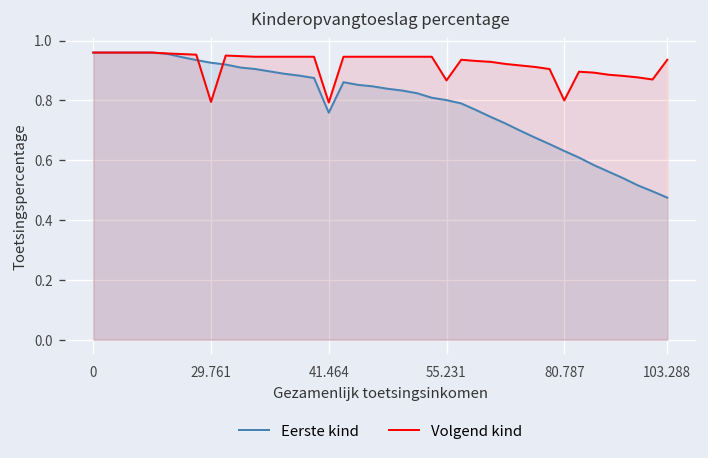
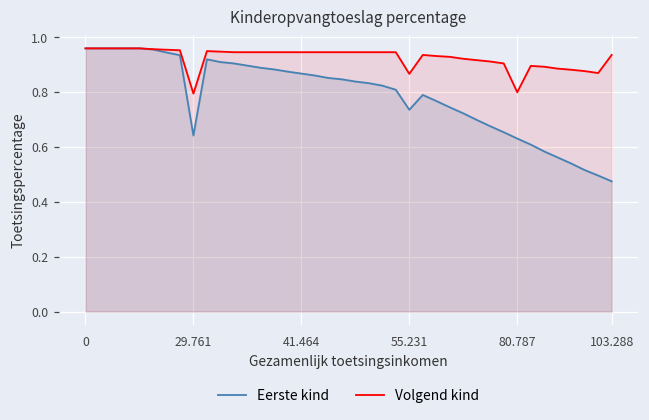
Eerste kind, 29.761: 0.93 -> 0.64
Eerste kind, 41.464: 0.76 -> 0.87
Volgend kind, 41.464: 0.79 -> 0.95
Eerste kind, 55.231: 0.80 -> 0.74
